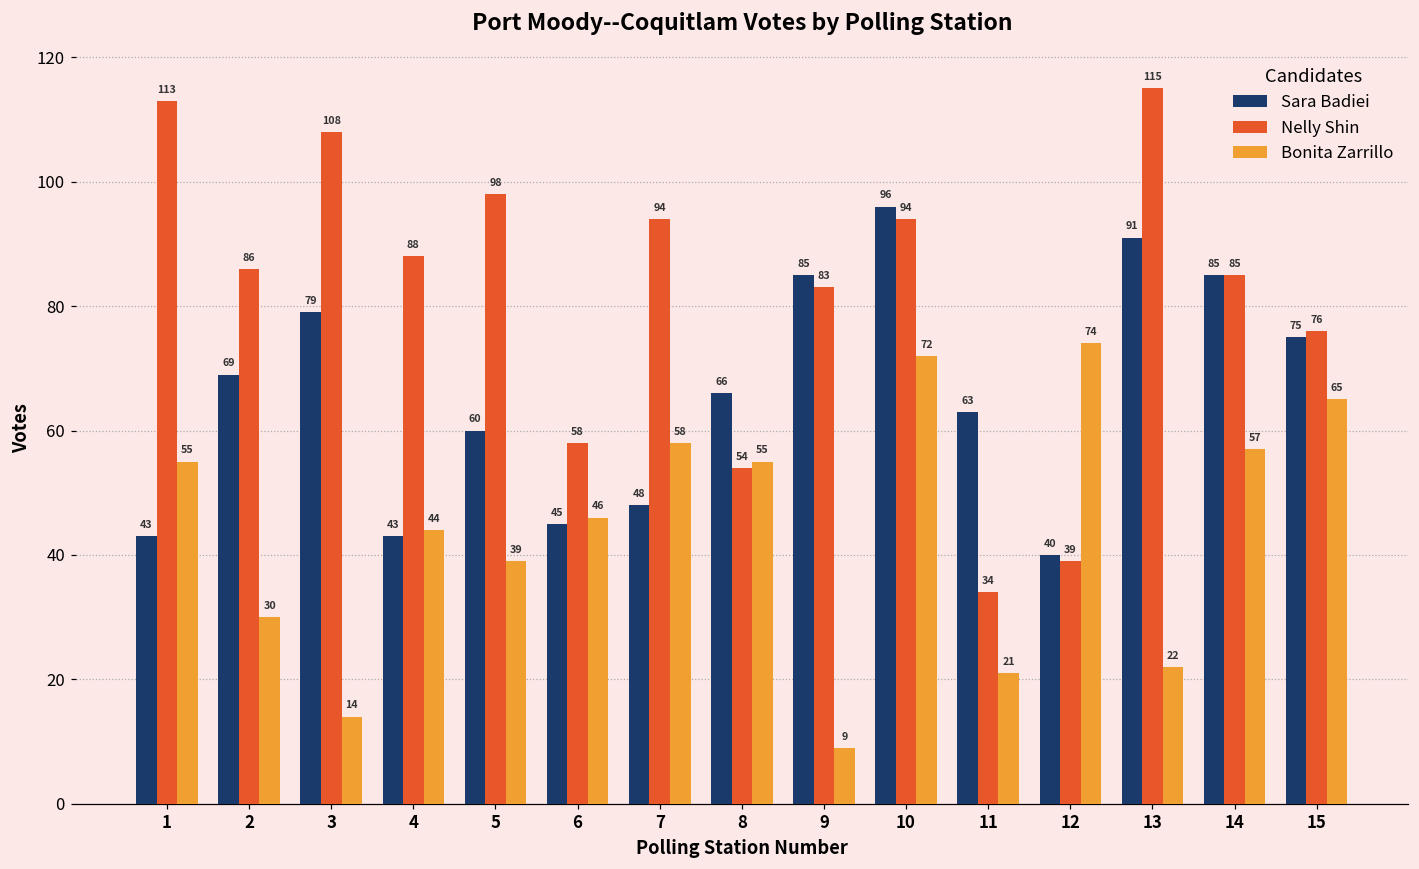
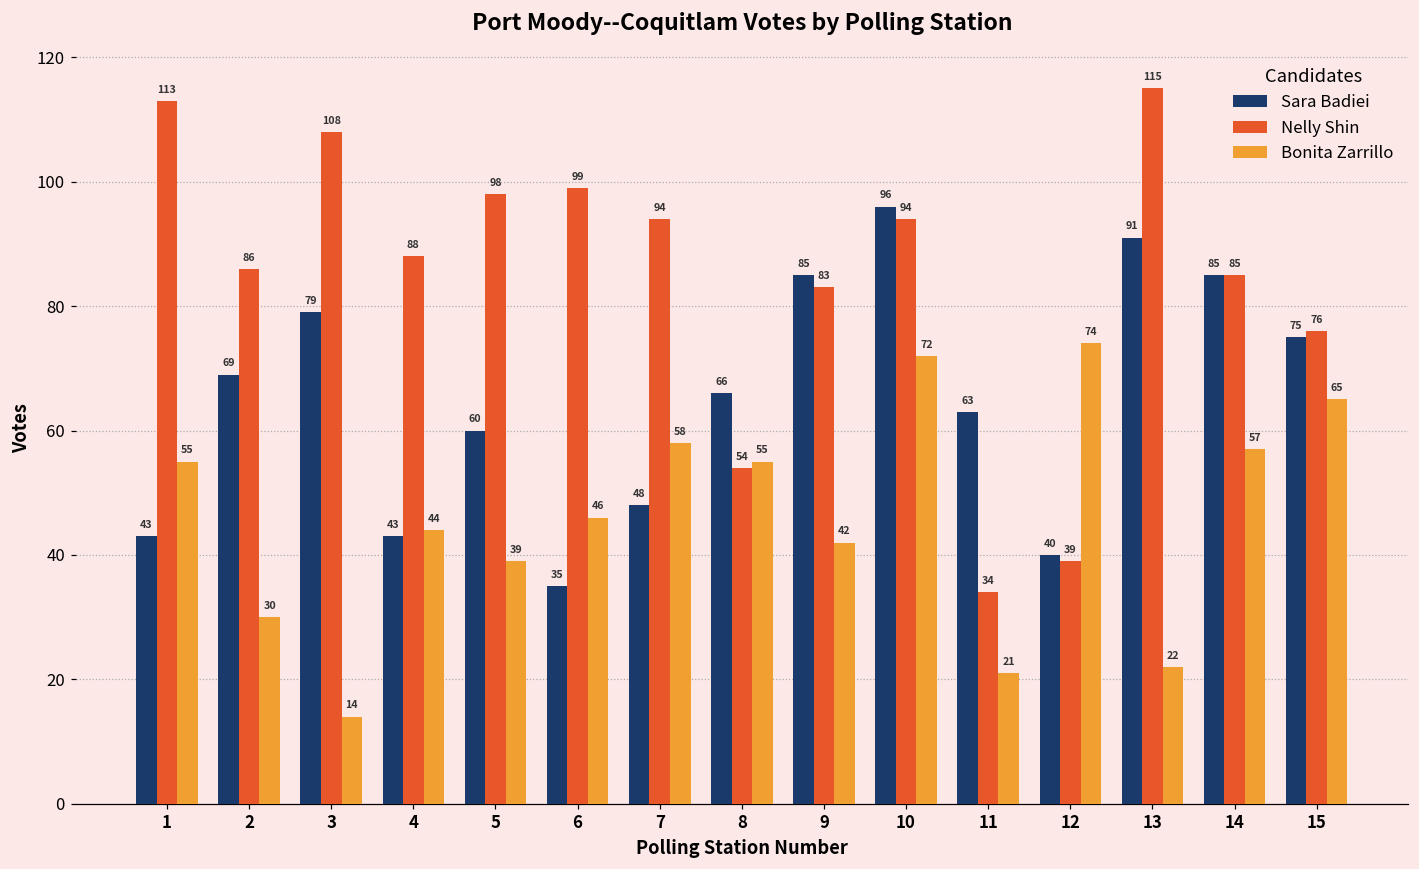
Sara Badiei, 6: 45 -> 35
Nelly Shin, 6: 58 -> 99
Bonita Zarrillo, 9: 9 -> 42
